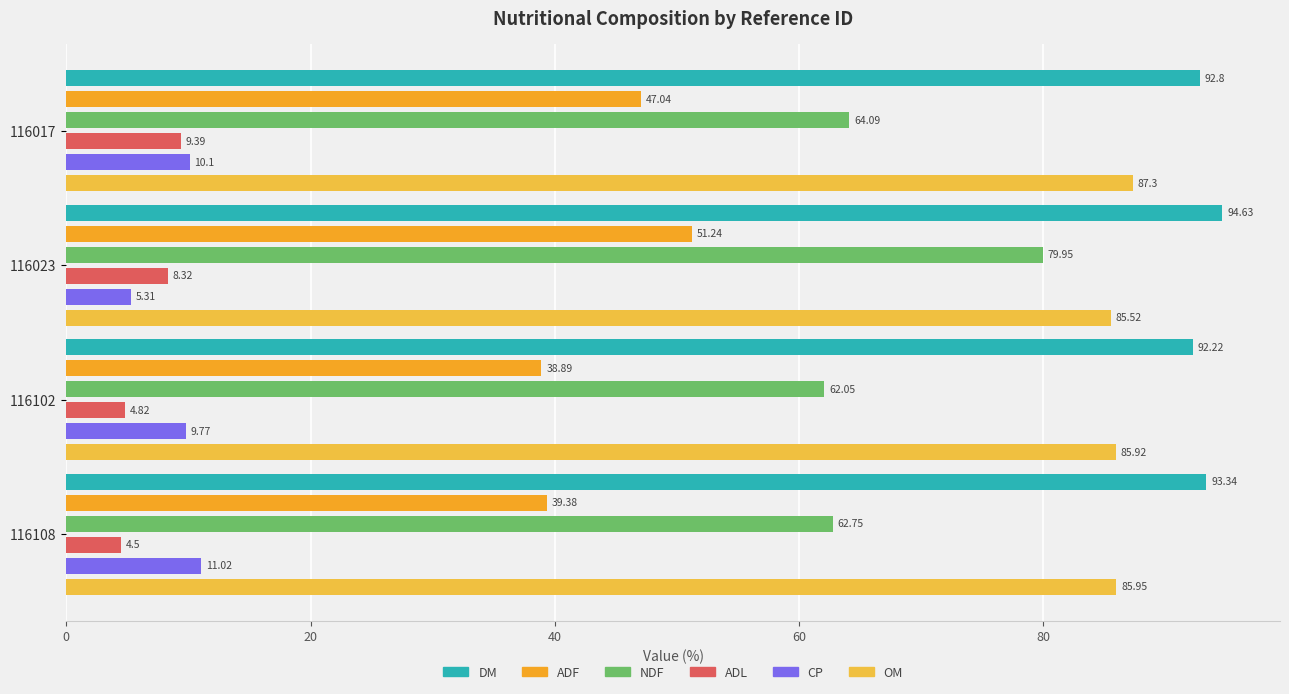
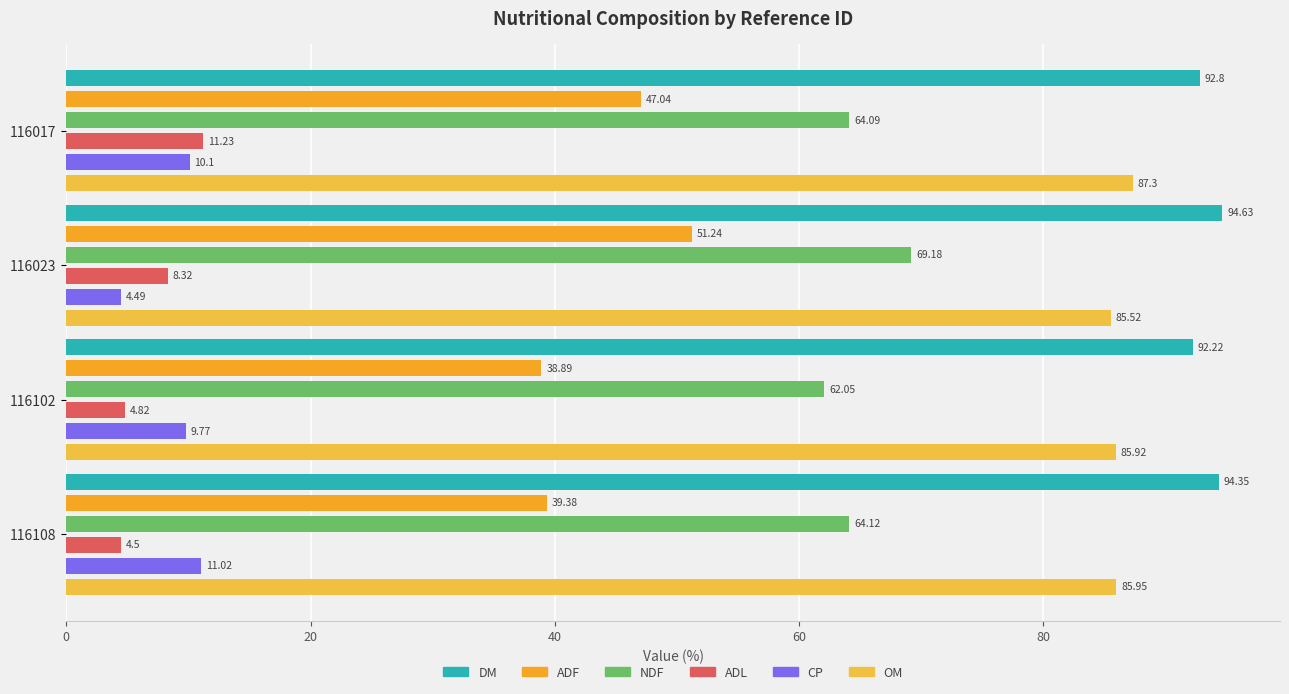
ADL, 116017: 9.39 -> 11.23
NDF, 116023: 79.95 -> 69.18
CP, 116023: 5.31 -> 4.49
DM, 116108: 93.34 -> 94.35
NDF, 116108: 62.75 -> 64.12
